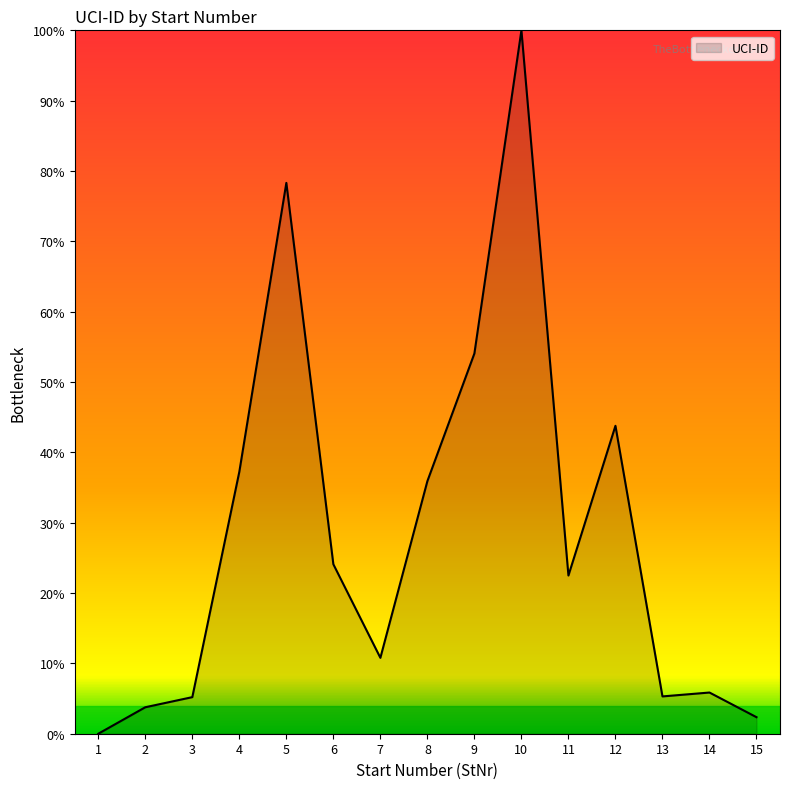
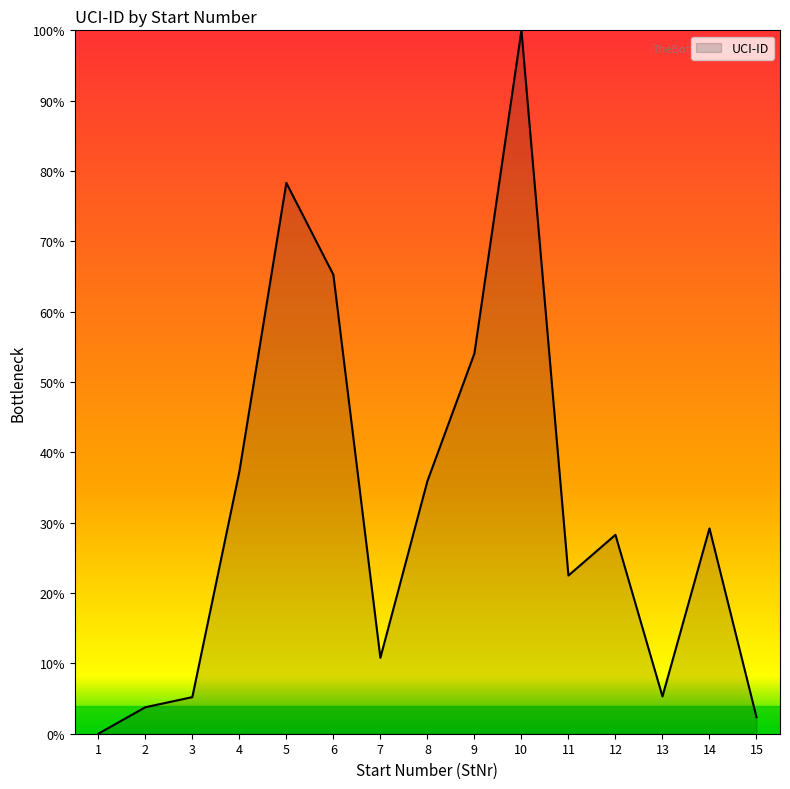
6: 24% -> 65%
12: 44% -> 28%
14: 6% -> 29%
